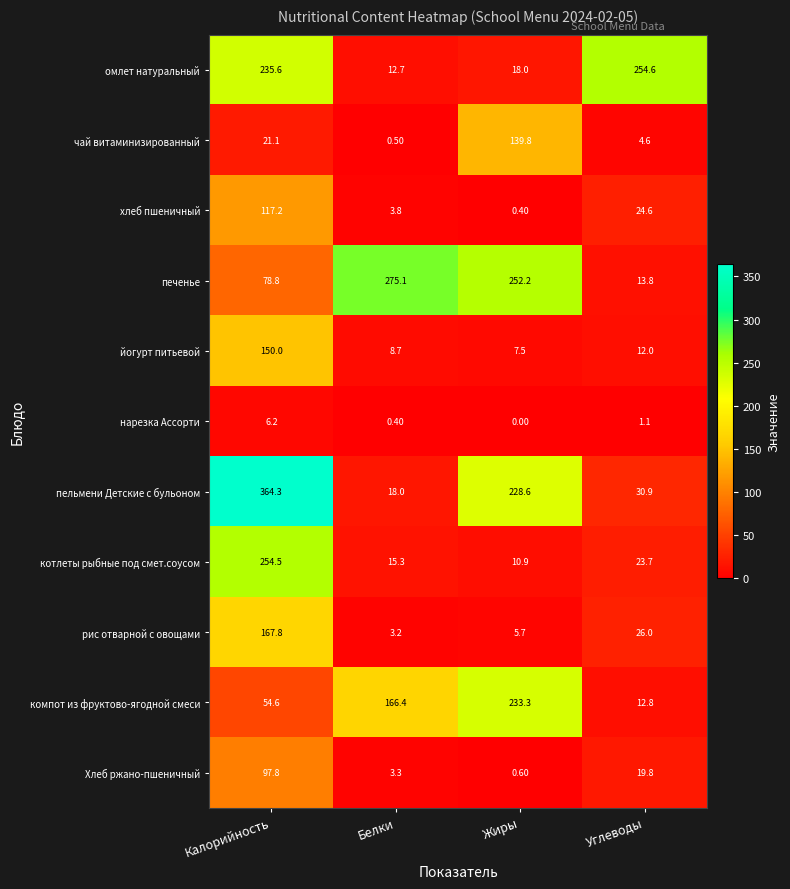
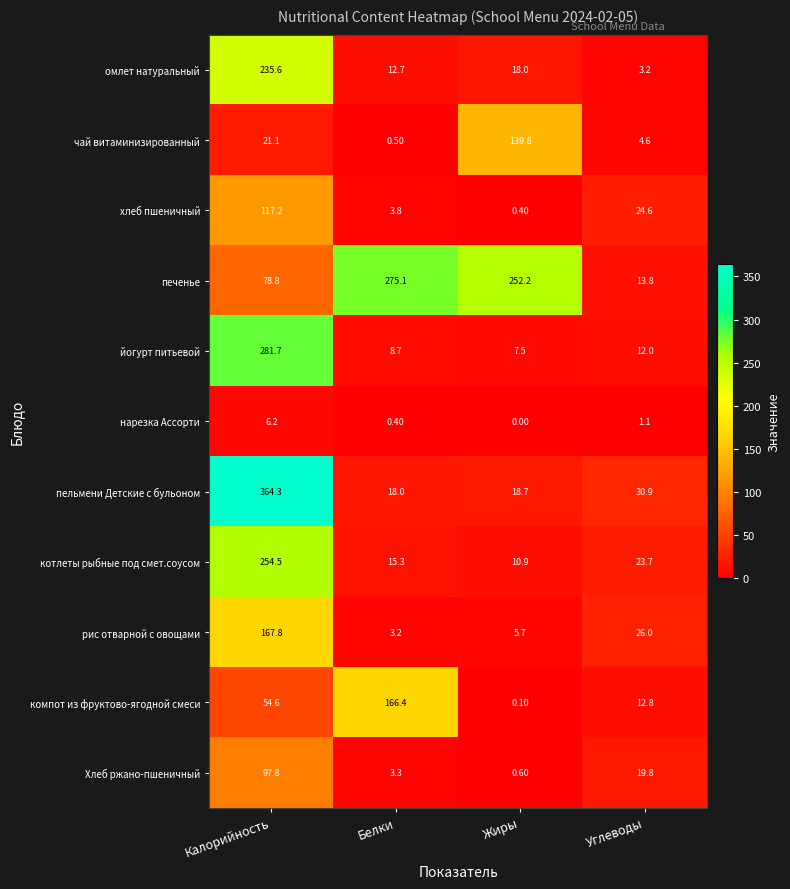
омлет натуральный, Углеводы: 254.6 -> 3.2
йогурт питьевой, Калорийность: 150.0 -> 281.7
пельмени Детские с бульоном, Жиры: 228.6 -> 18.7
компот из фруктово-ягодной смеси, Жиры: 233.3 -> 0.10
